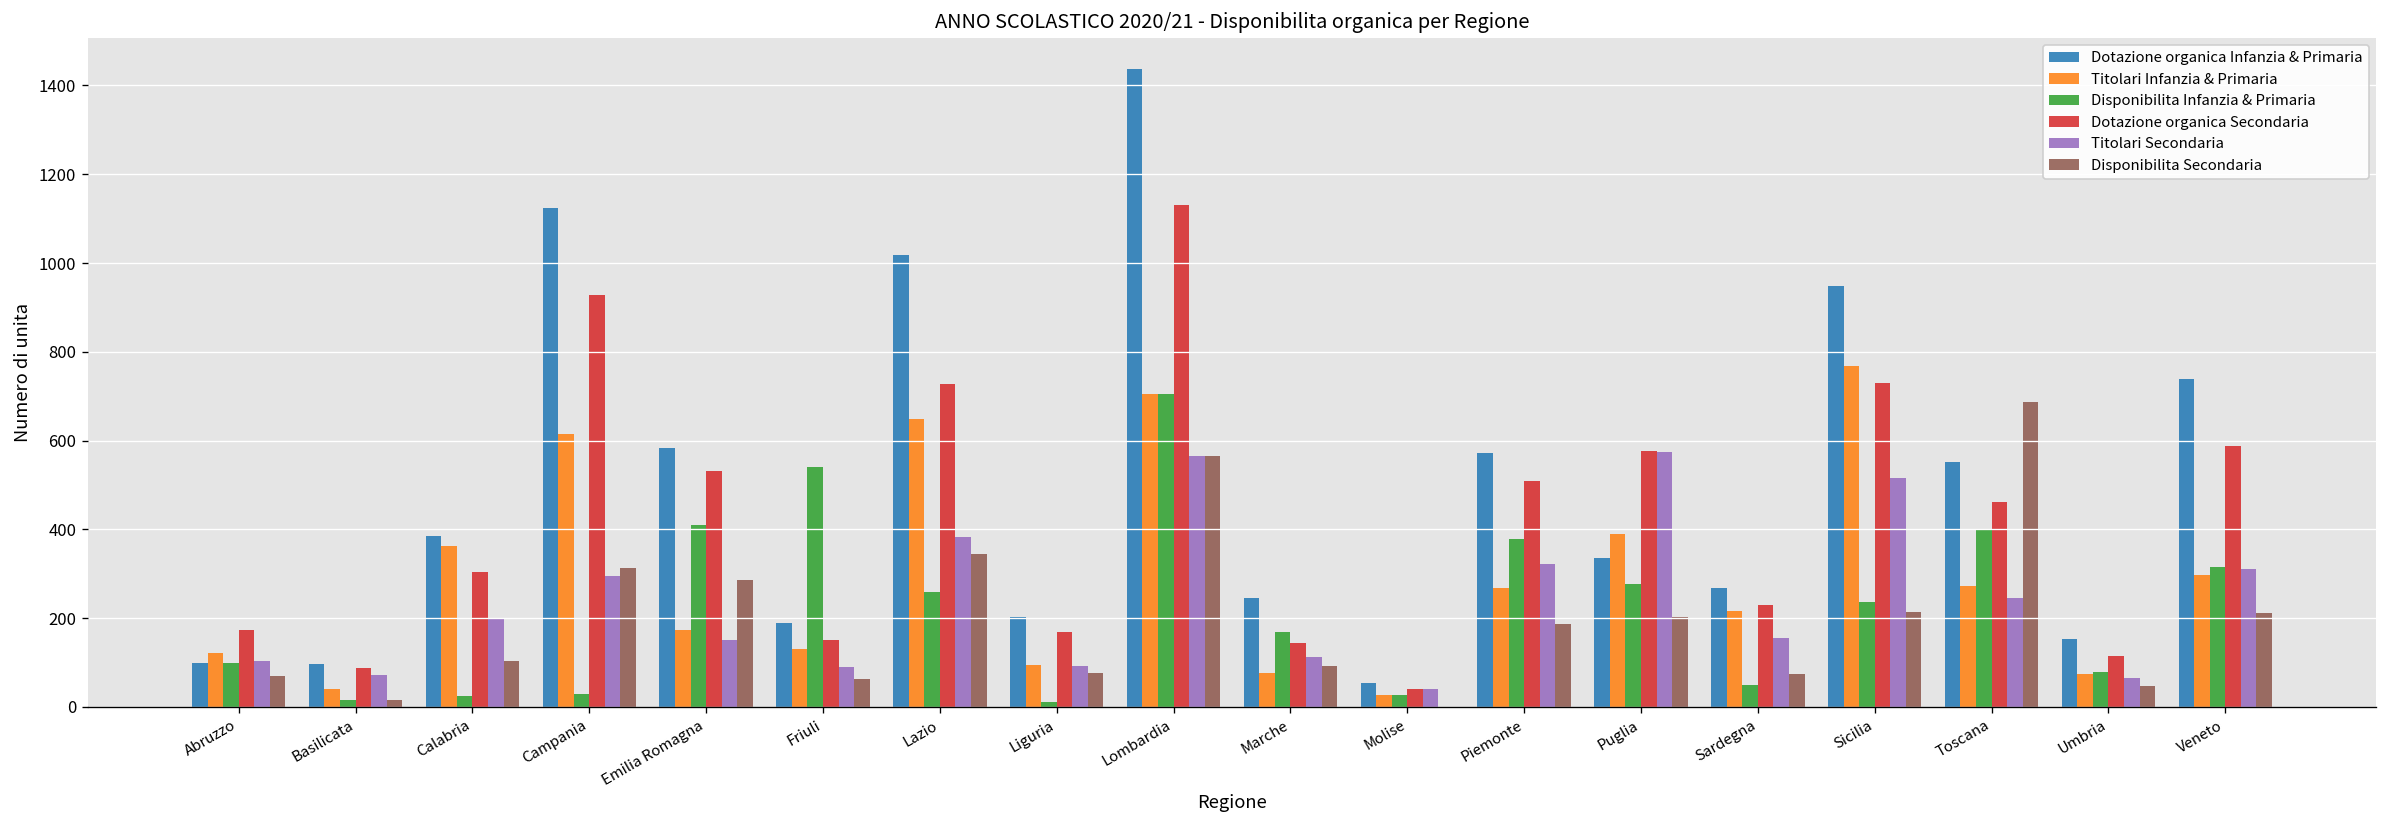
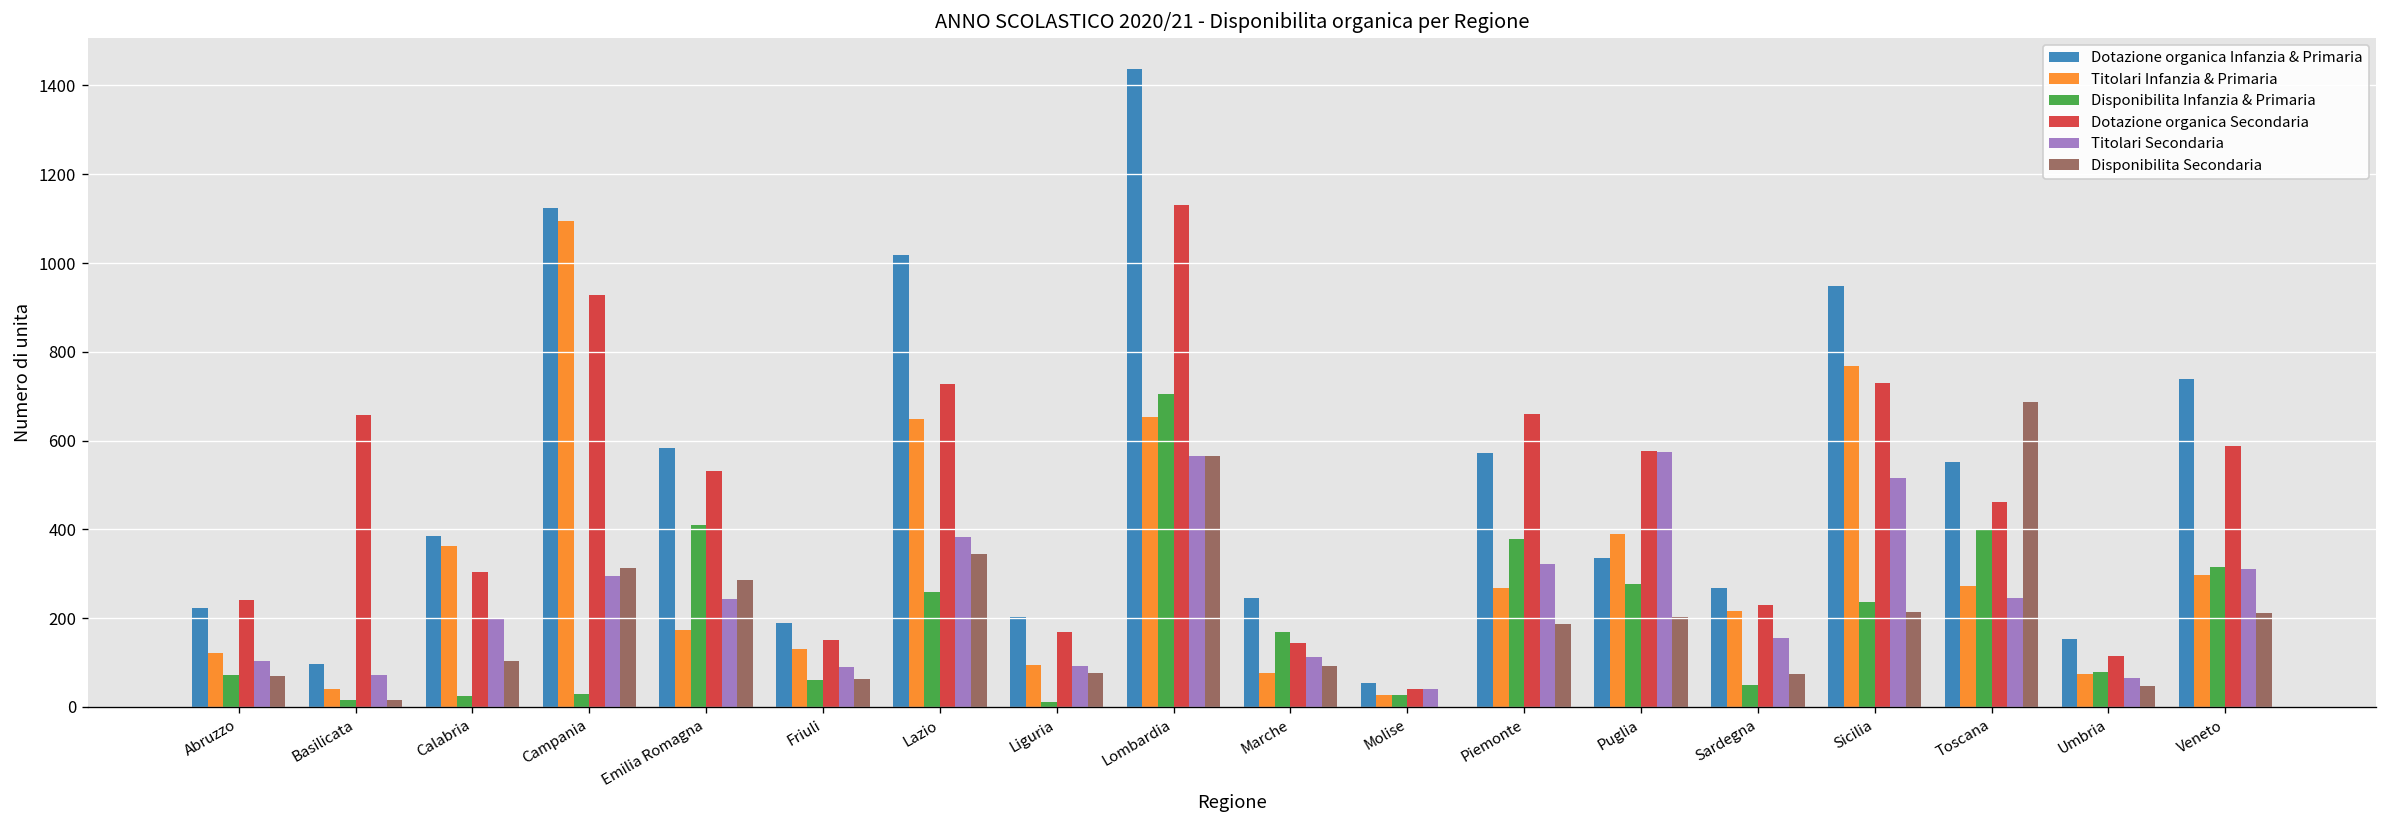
Dotazione organica Infanzia & Primaria, Abruzzo: 100 -> 220
Disponibilita Infanzia & Primaria, Abruzzo: 100 -> 70
Dotazione organica Secondaria, Abruzzo: 170 -> 240
Dotazione organica Secondaria, Basilicata: 90 -> 660
Titolari Infanzia & Primaria, Campania: 620 -> 1090
Titolari Secondaria, Emilia Romagna: 150 -> 240
Disponibilita Infanzia & Primaria, Friuli: 540 -> 60
Titolari Infanzia & Primaria, Lombardia: 700 -> 650
Dotazione organica Secondaria, Piemonte: 510 -> 660
